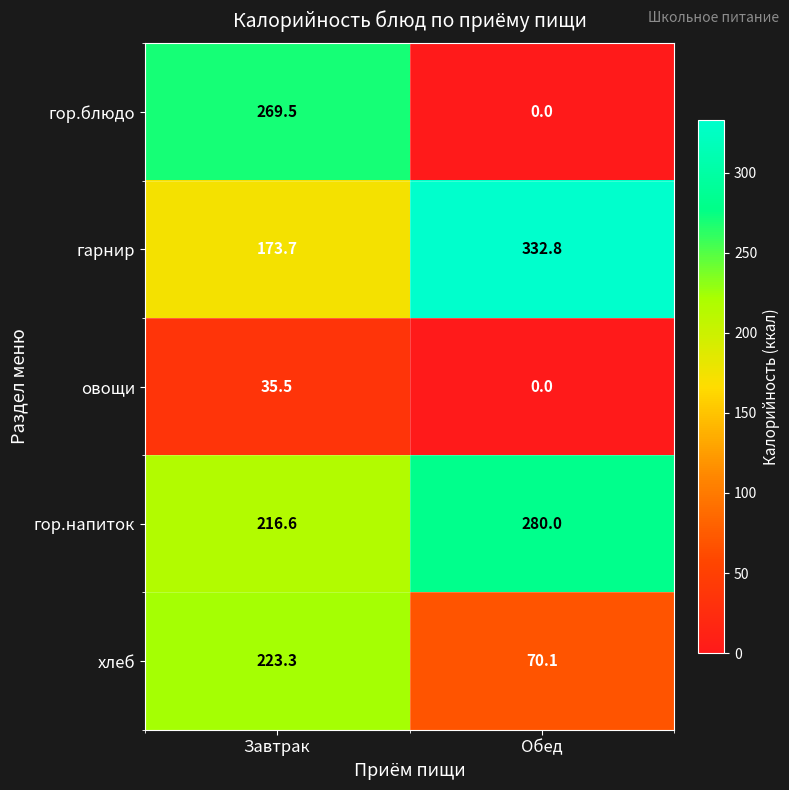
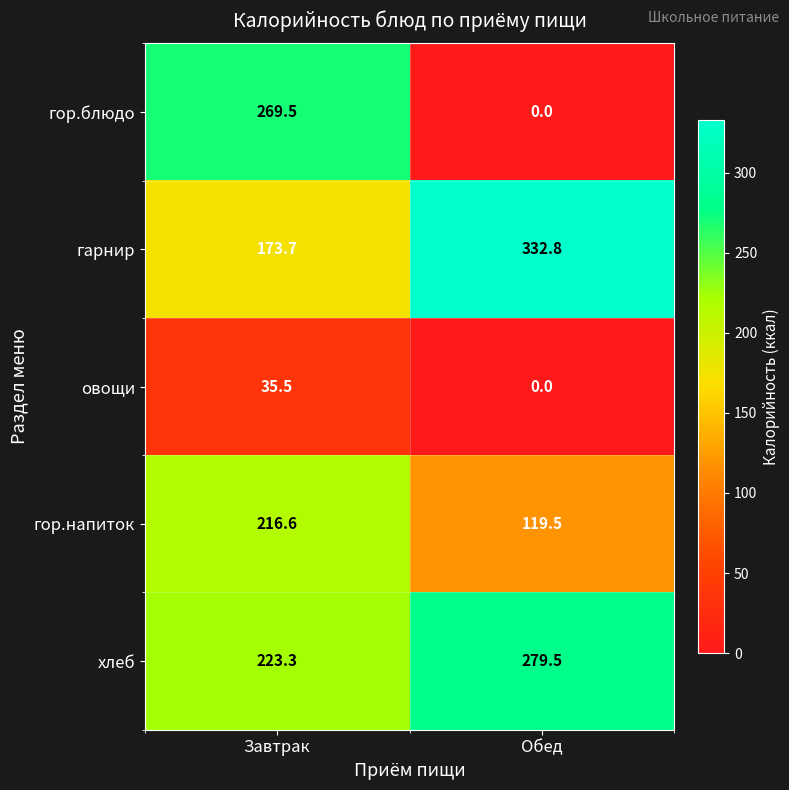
гор.напиток, Обед: 280.0 -> 119.5
хлеб, Обед: 70.1 -> 279.5
